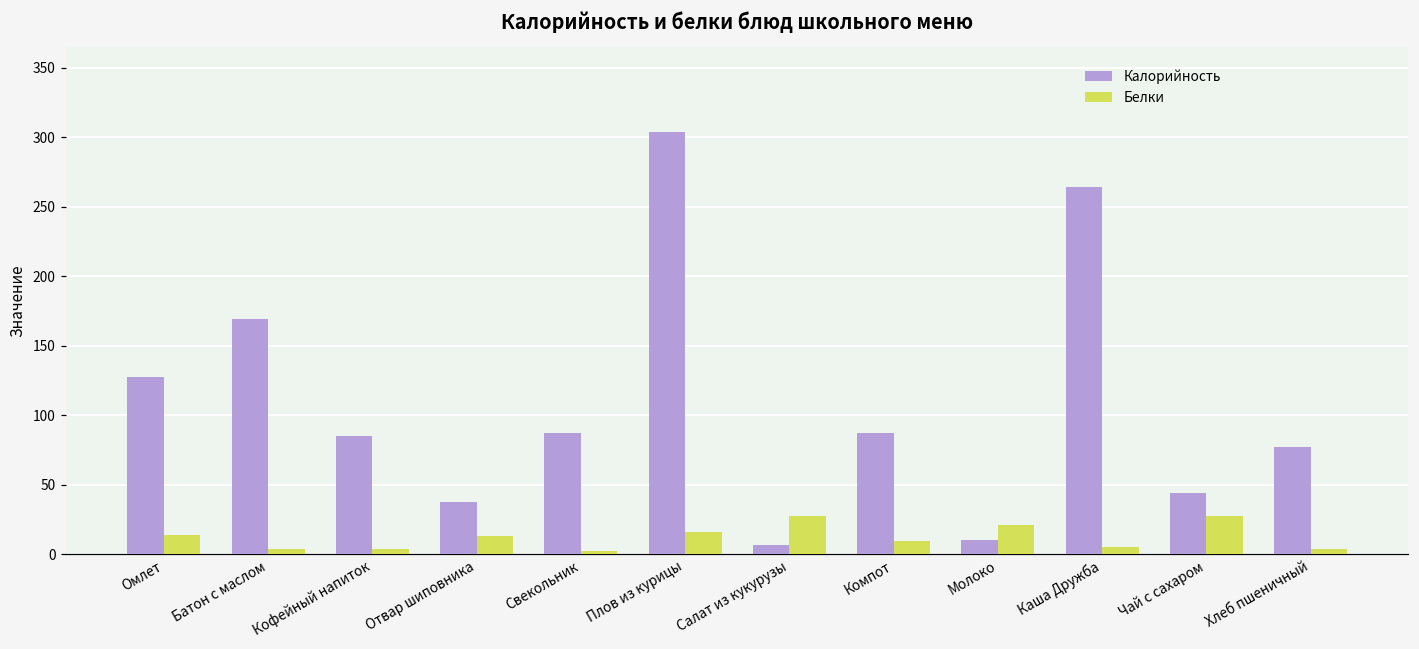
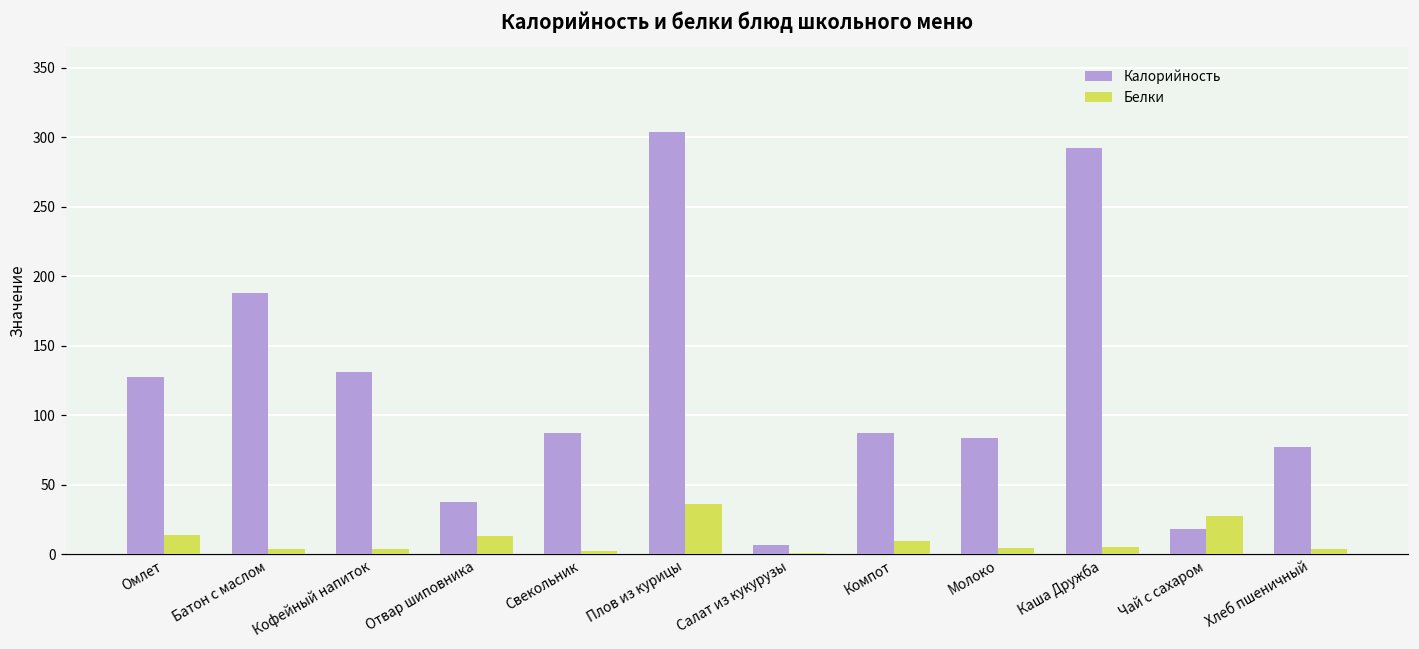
Калорийность, Батон с маслом: 169 -> 188
Калорийность, Кофейный напиток: 85 -> 131
Белки, Плов из курицы: 16 -> 36
Белки, Салат из кукурузы: 28 -> 1
Калорийность, Молоко: 10 -> 84
Белки, Молоко: 21 -> 4
Калорийность, Каша Дружба: 264 -> 292
Калорийность, Чай с сахаром: 44 -> 18
